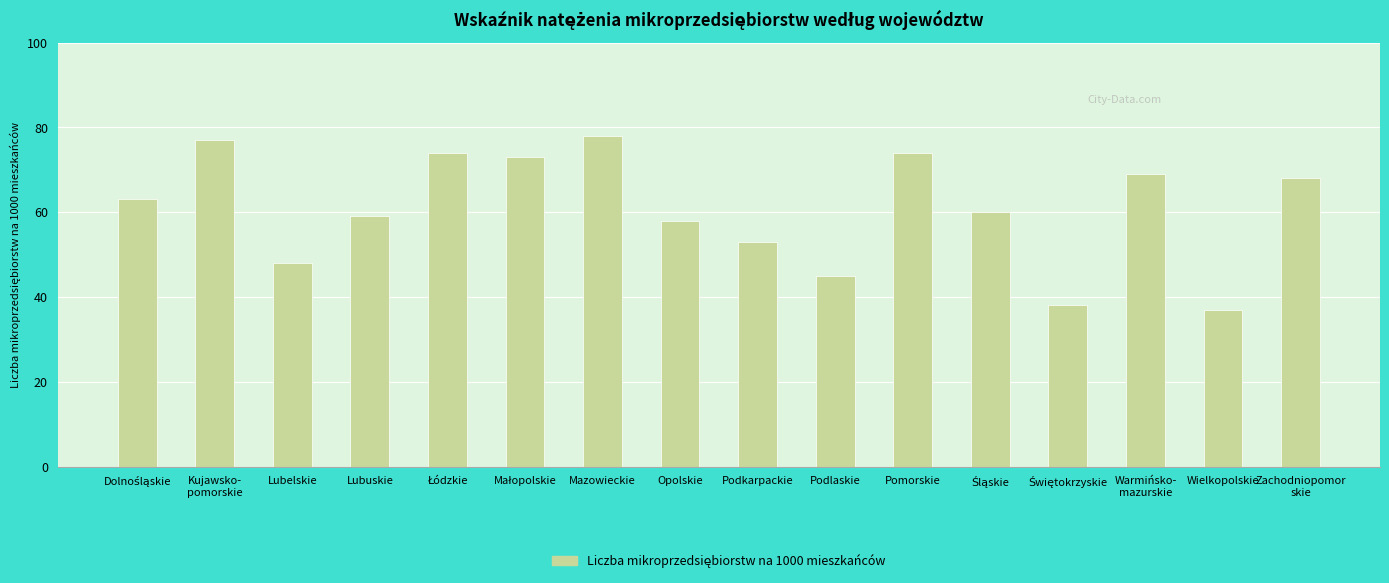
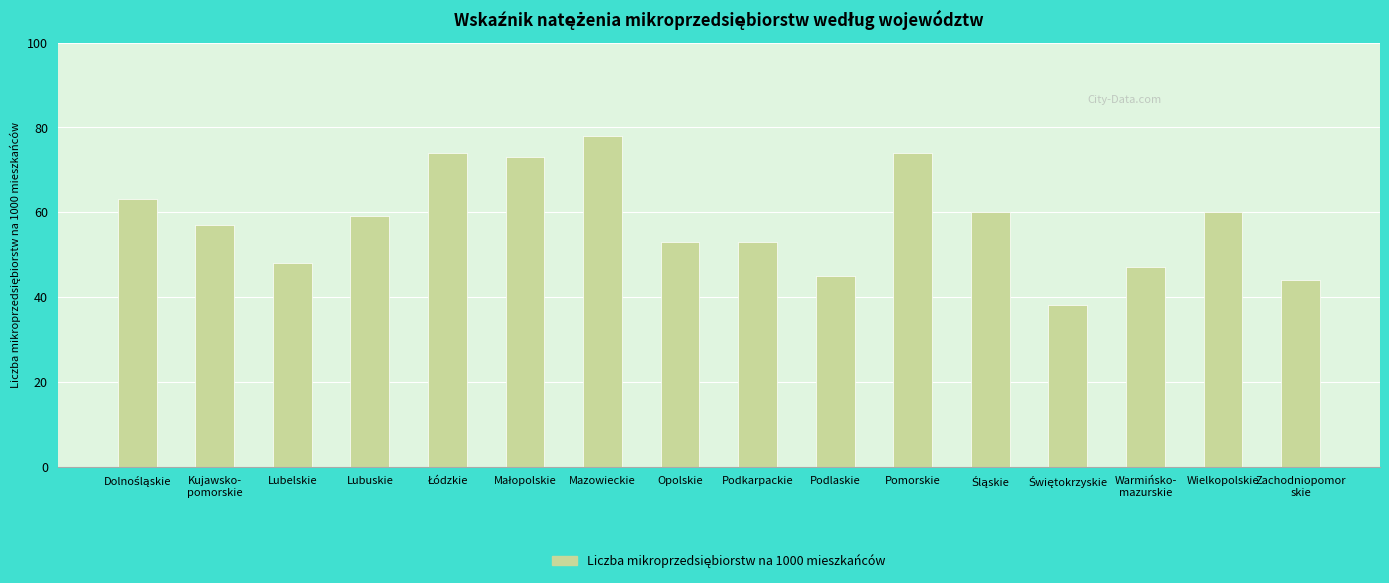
Kujawsko- pomorskie: 77 -> 57
Opolskie: 58 -> 53
Warmińsko- mazurskie: 69 -> 47
Wielkopolskie: 37 -> 60
Zachodniopomor skie: 68 -> 44
